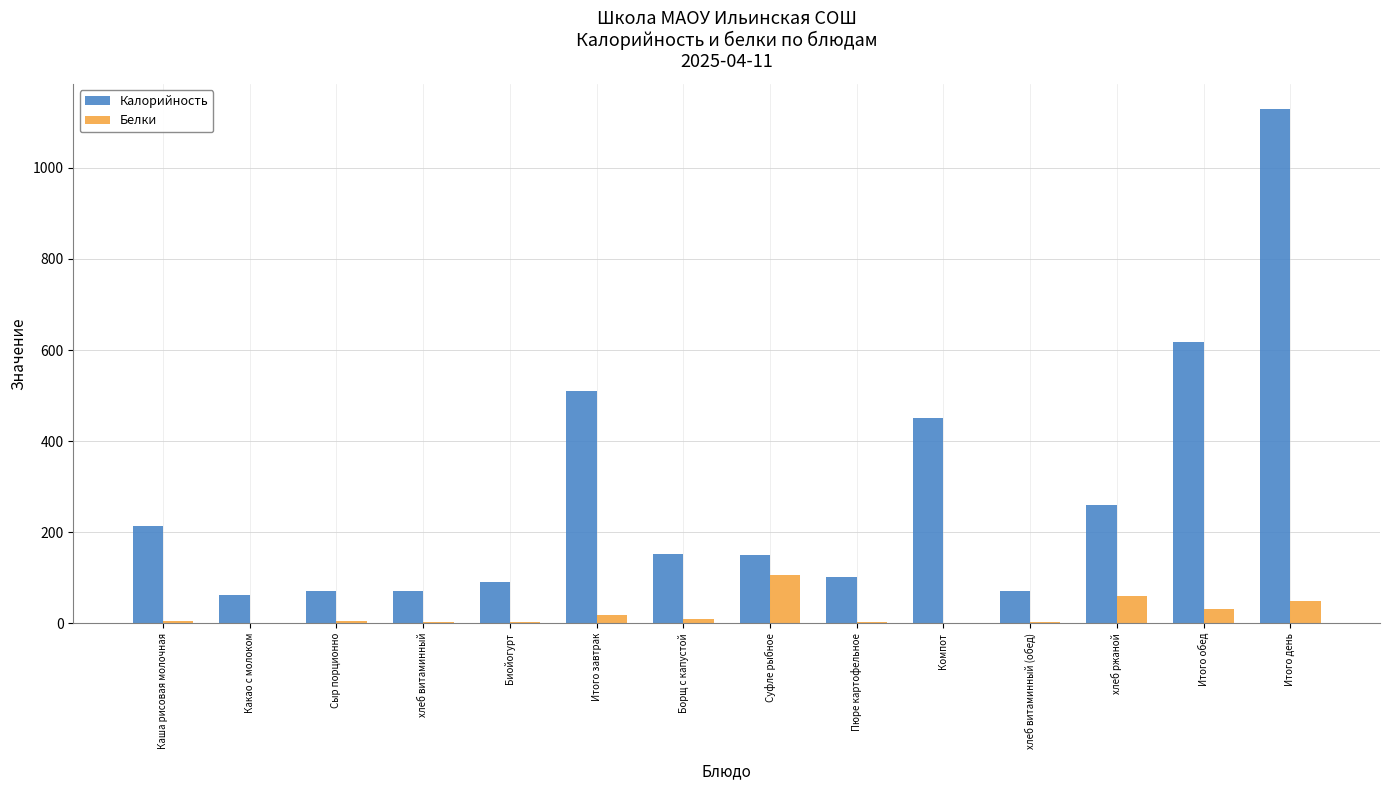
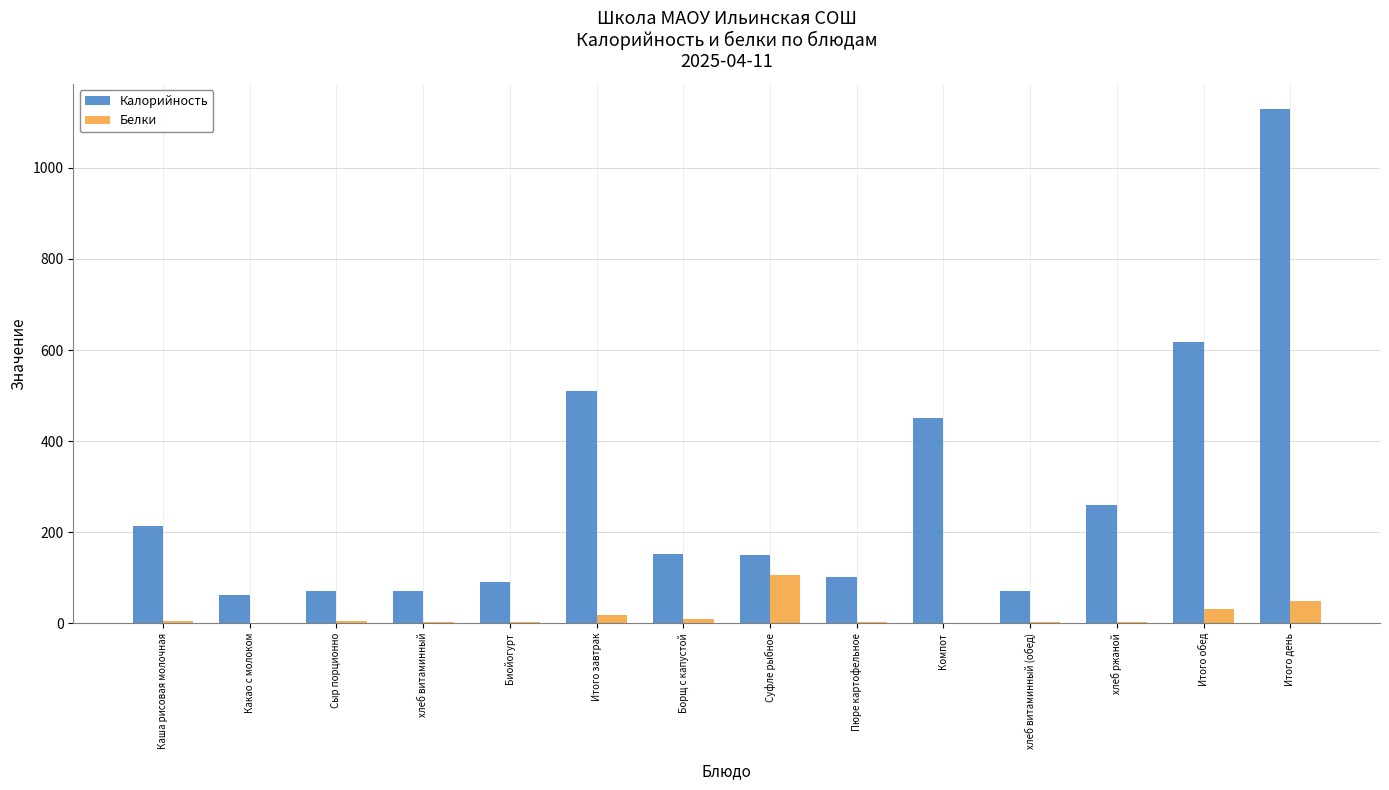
Белки, хлеб ржаной: 60 -> 0
